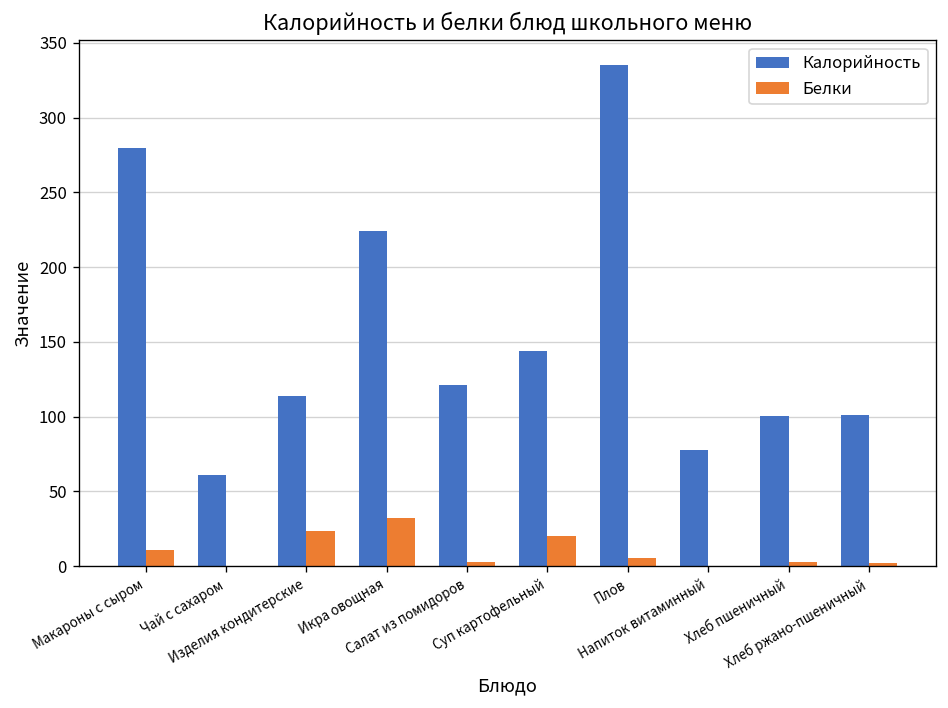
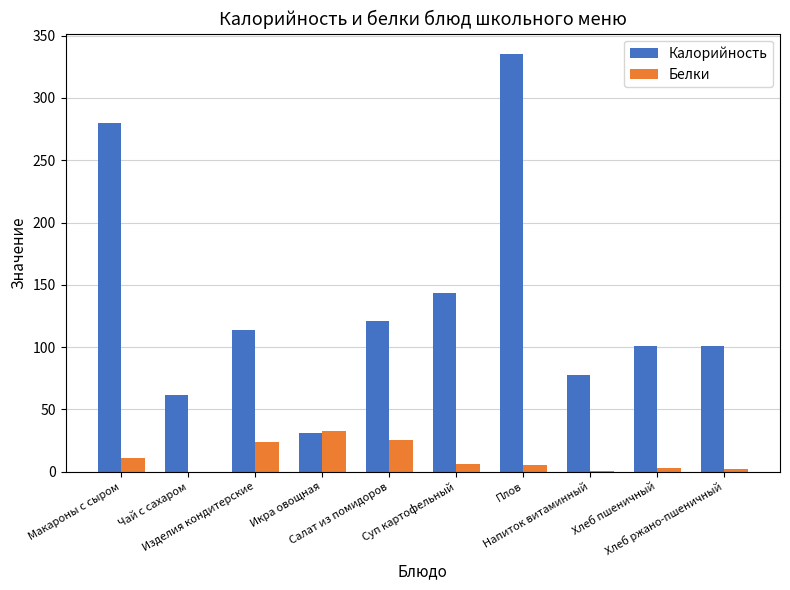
Калорийность, Икра овощная: 224 -> 31
Белки, Салат из помидоров: 3 -> 25
Белки, Суп картофельный: 20 -> 7
